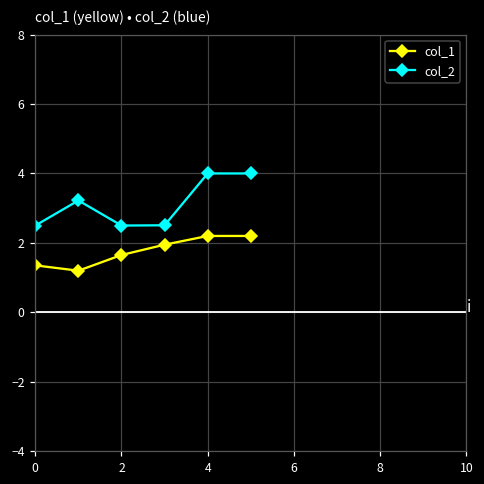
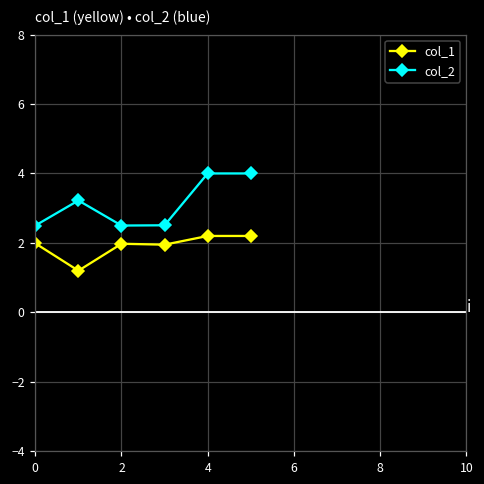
col_1, 0: 1.4 -> 2.0
col_1, 2: 1.7 -> 2.0
